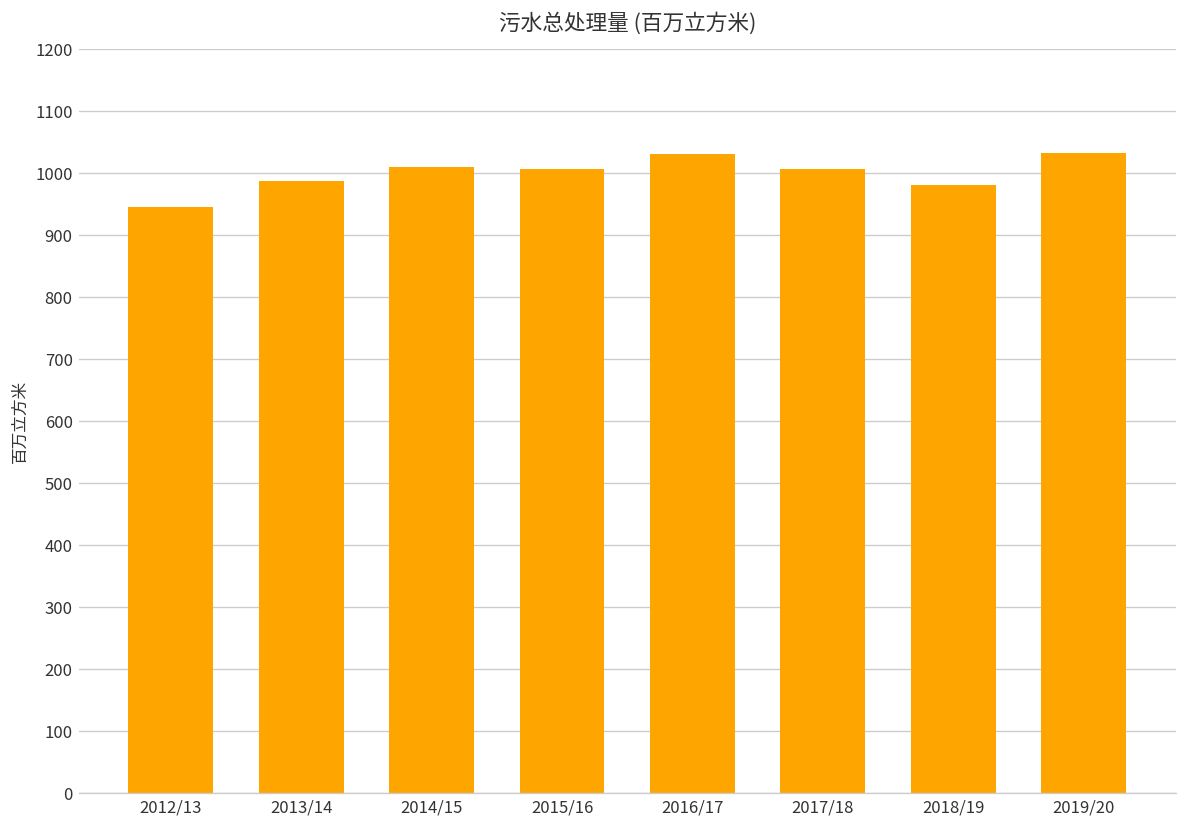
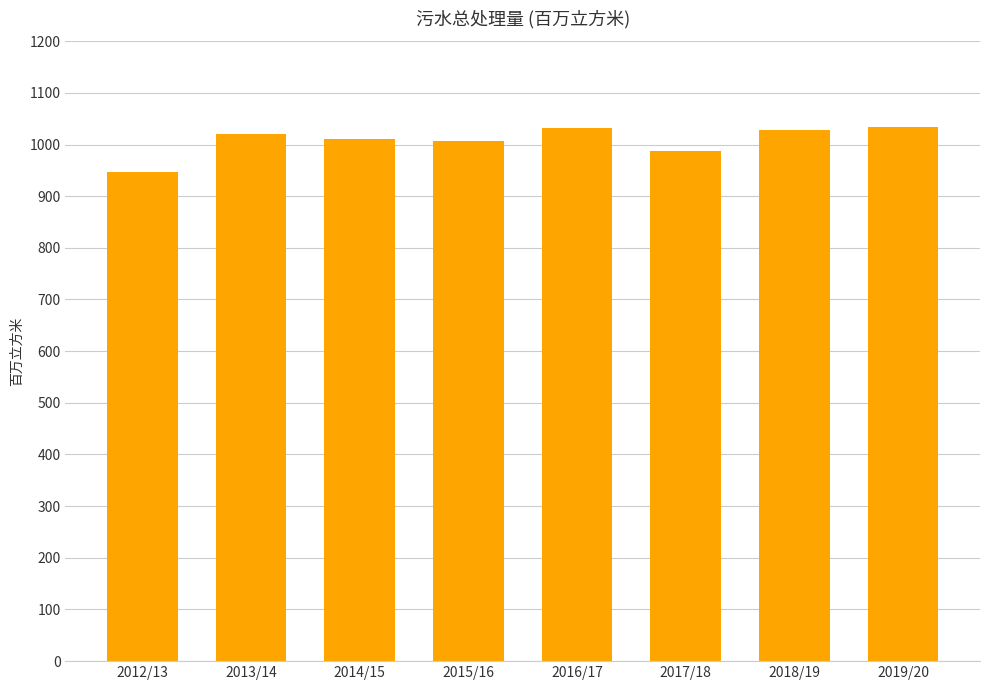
2013/14: 990 -> 1020
2017/18: 1010 -> 990
2018/19: 980 -> 1030
